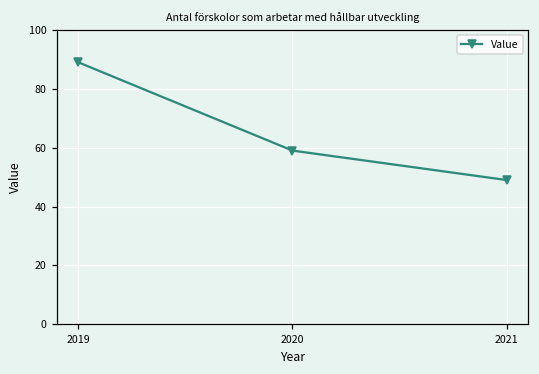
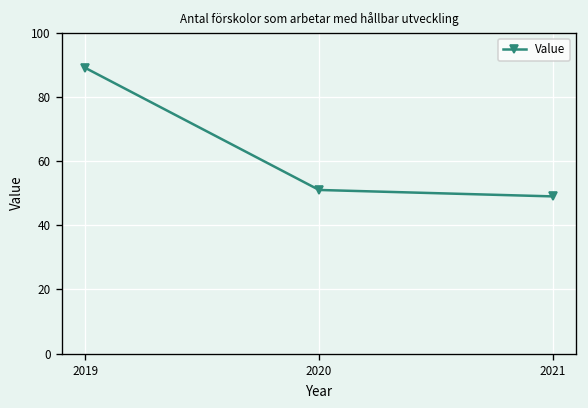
2020: 59 -> 51
